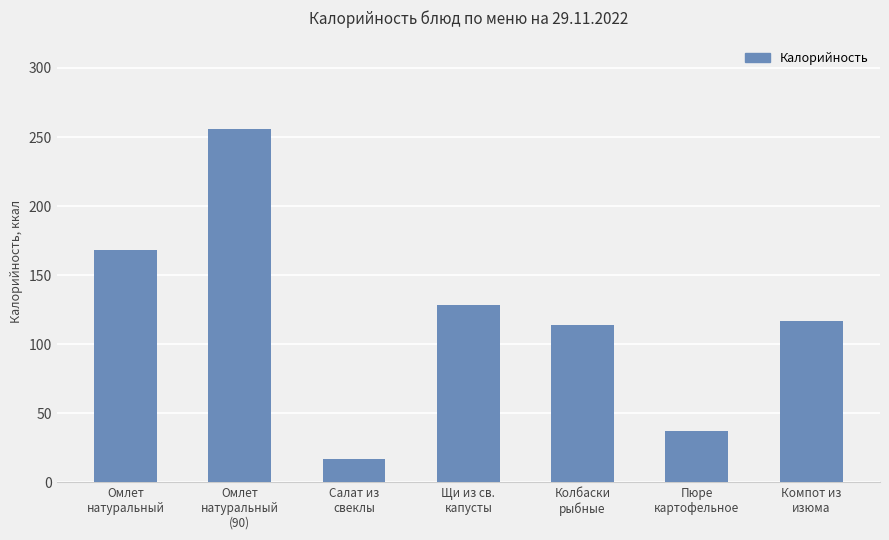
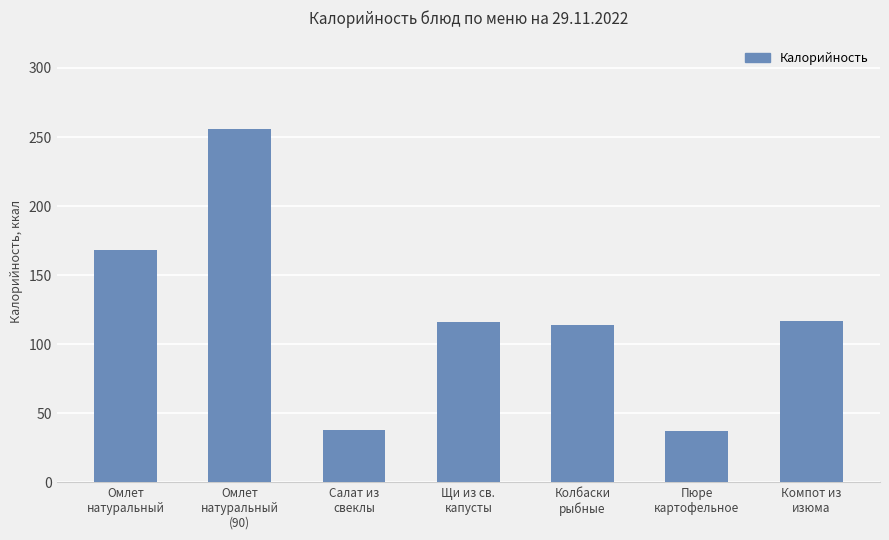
Салат из свеклы: 17 -> 38
Щи из св. капусты: 128 -> 116
